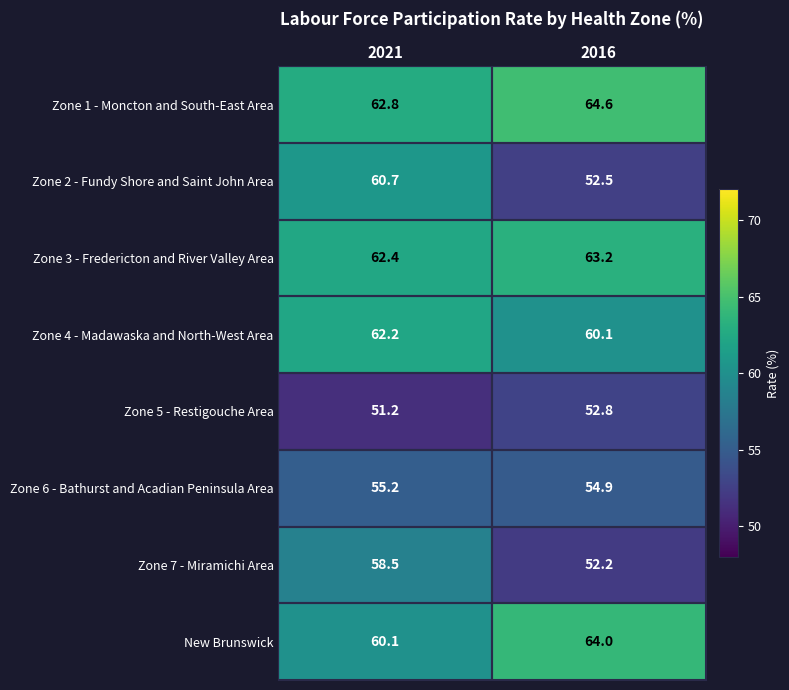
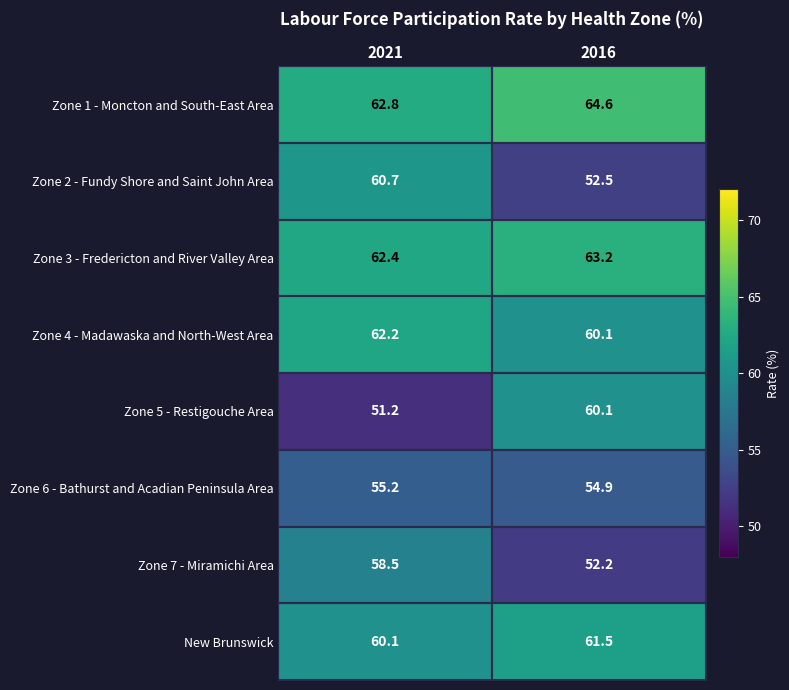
Zone 5 - Restigouche Area, 2016: 52.8 -> 60.1
New Brunswick, 2016: 64.0 -> 61.5
